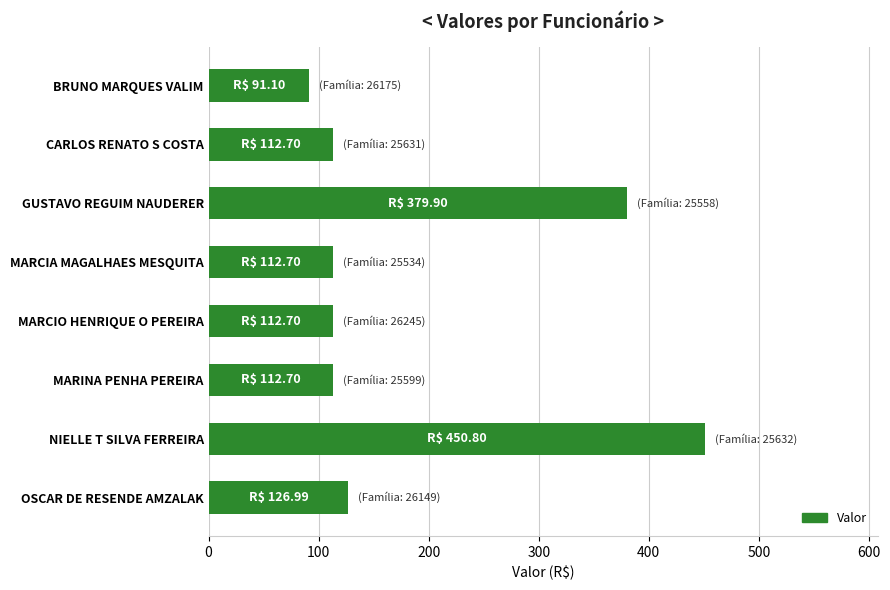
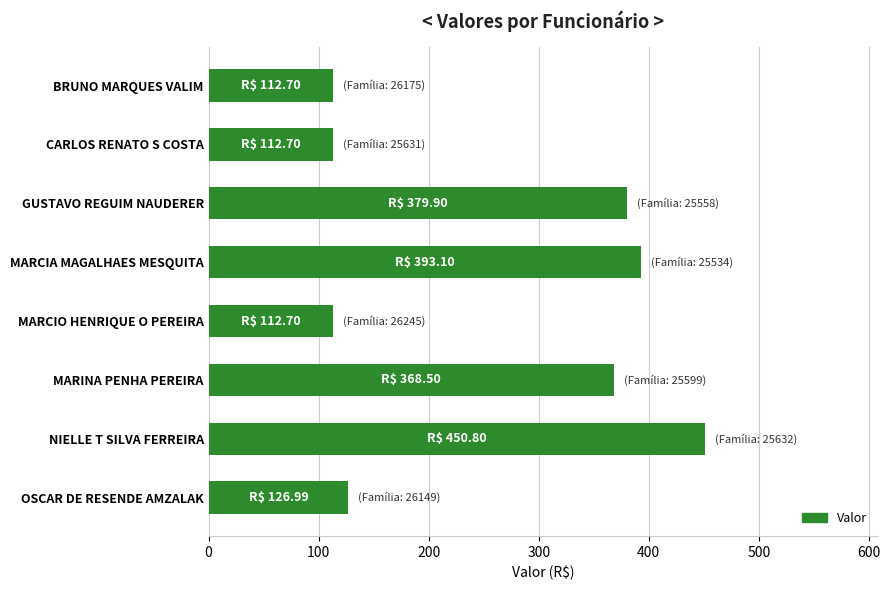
BRUNO MARQUES VALIM: 91.10 -> 112.70
MARCIA MAGALHAES MESQUITA: 112.70 -> 393.10
MARINA PENHA PEREIRA: 112.70 -> 368.50
